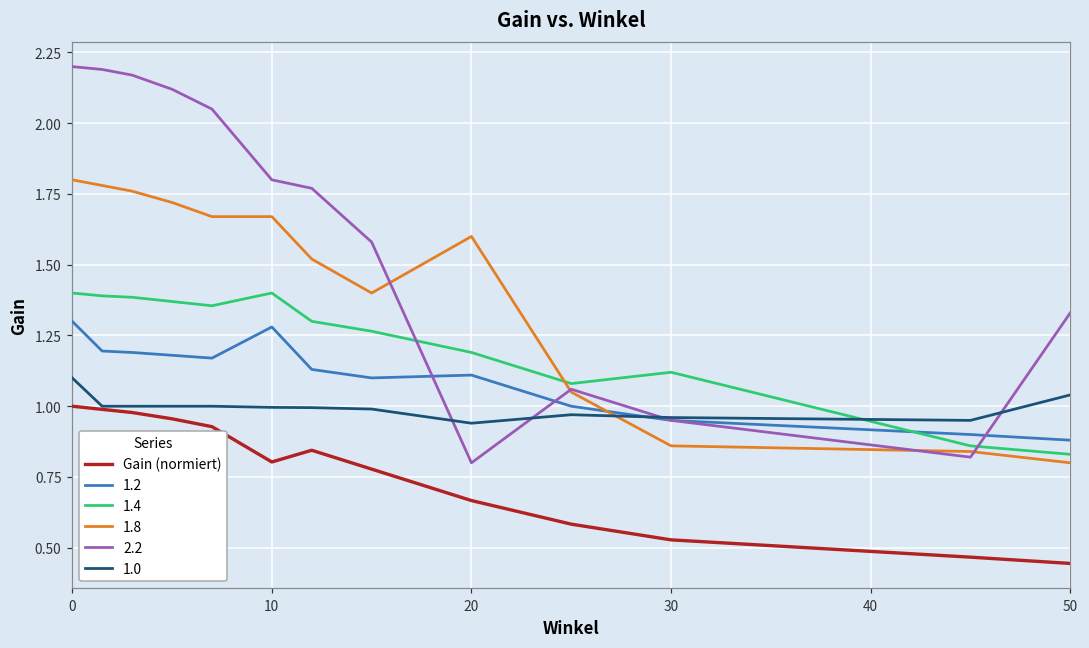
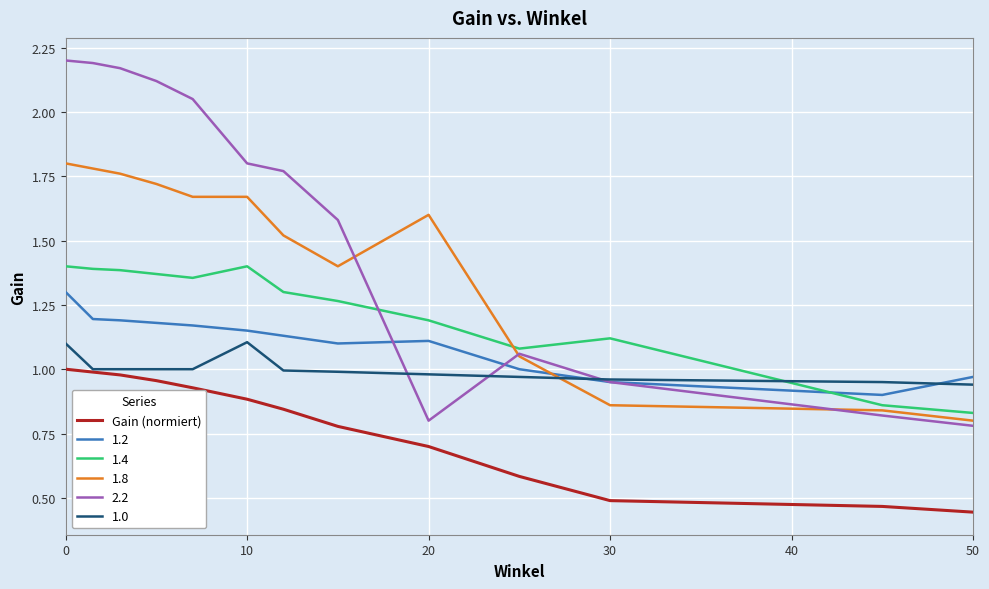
Gain (normiert), 10: 0.80 -> 0.88
1.2, 10: 1.28 -> 1.15
1.0, 10: 1.00 -> 1.11
Gain (normiert), 20: 0.67 -> 0.70
1.0, 20: 0.94 -> 0.98
Gain (normiert), 30: 0.53 -> 0.49
1.2, 50: 0.88 -> 0.97
2.2, 50: 1.33 -> 0.78
1.0, 50: 1.04 -> 0.94
